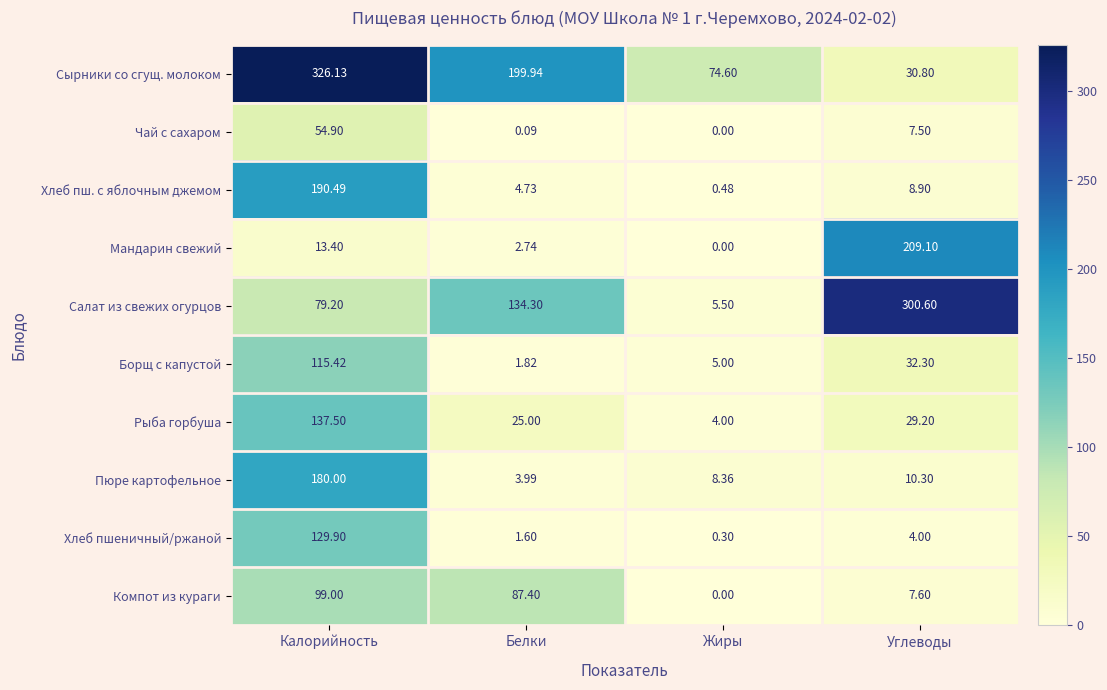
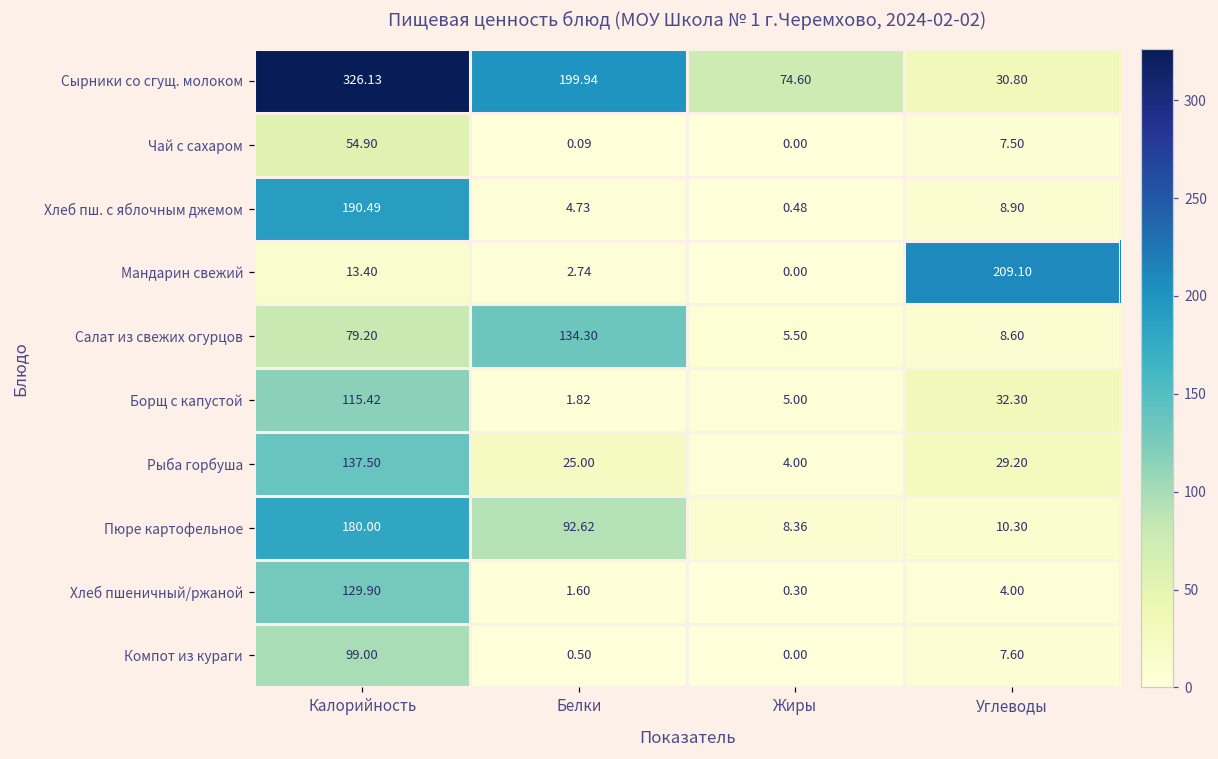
Салат из свежих огурцов, Углеводы: 300.60 -> 8.60
Пюре картофельное, Белки: 3.99 -> 92.62
Компот из кураги, Белки: 87.40 -> 0.50
